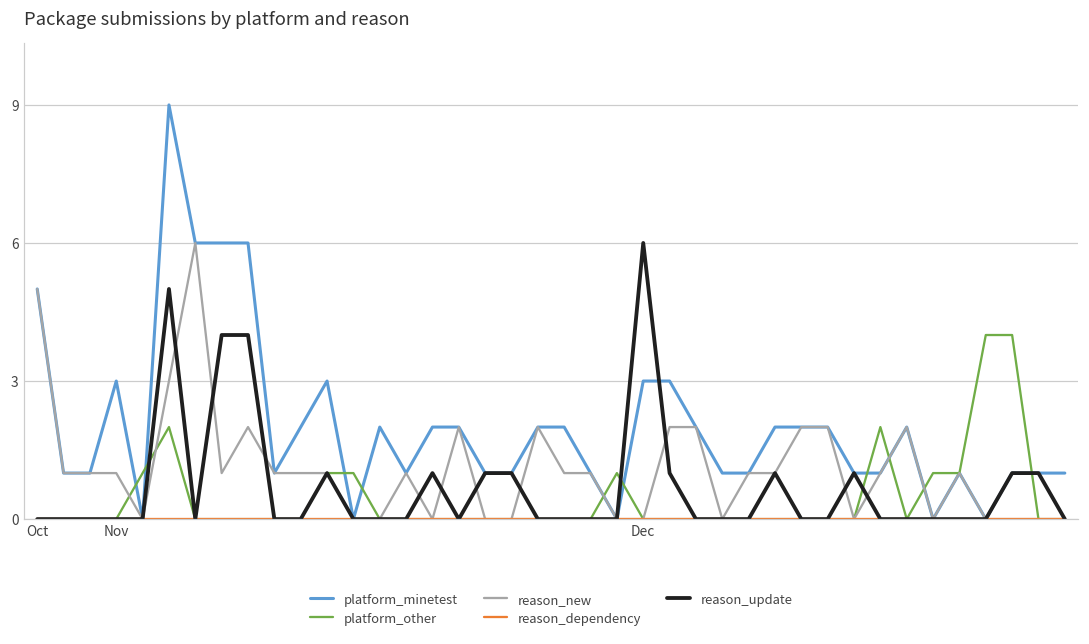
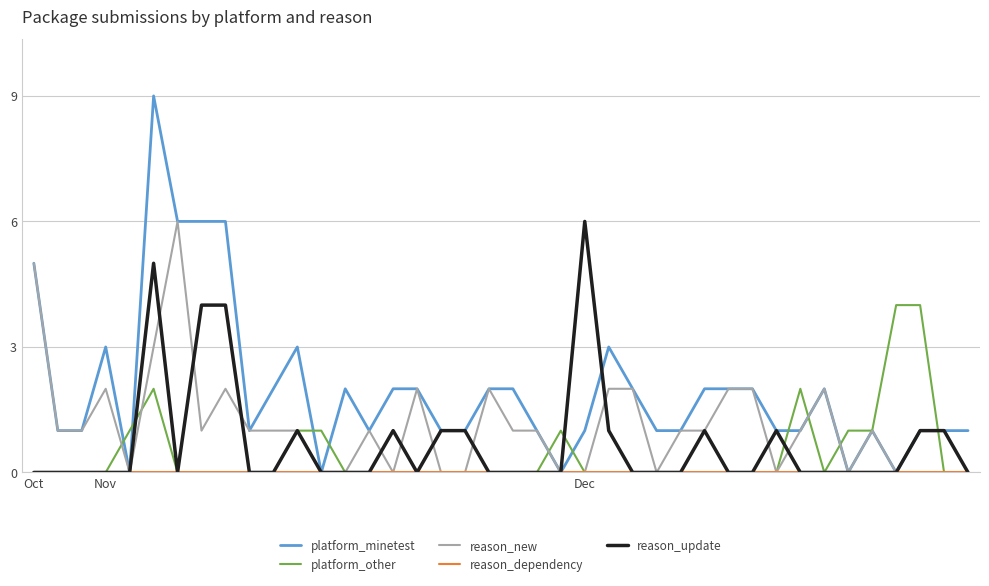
reason_new, Nov: 1 -> 2
platform_minetest, Dec: 3 -> 1
